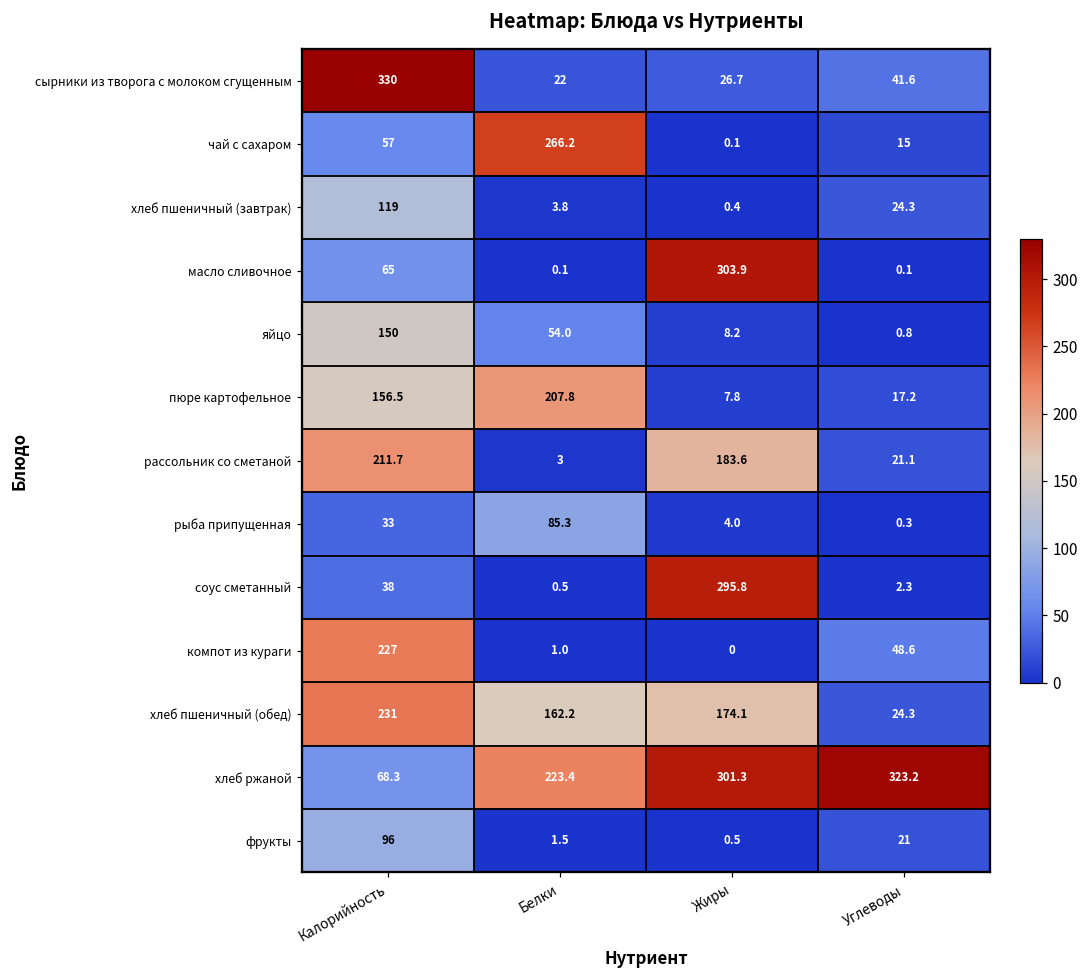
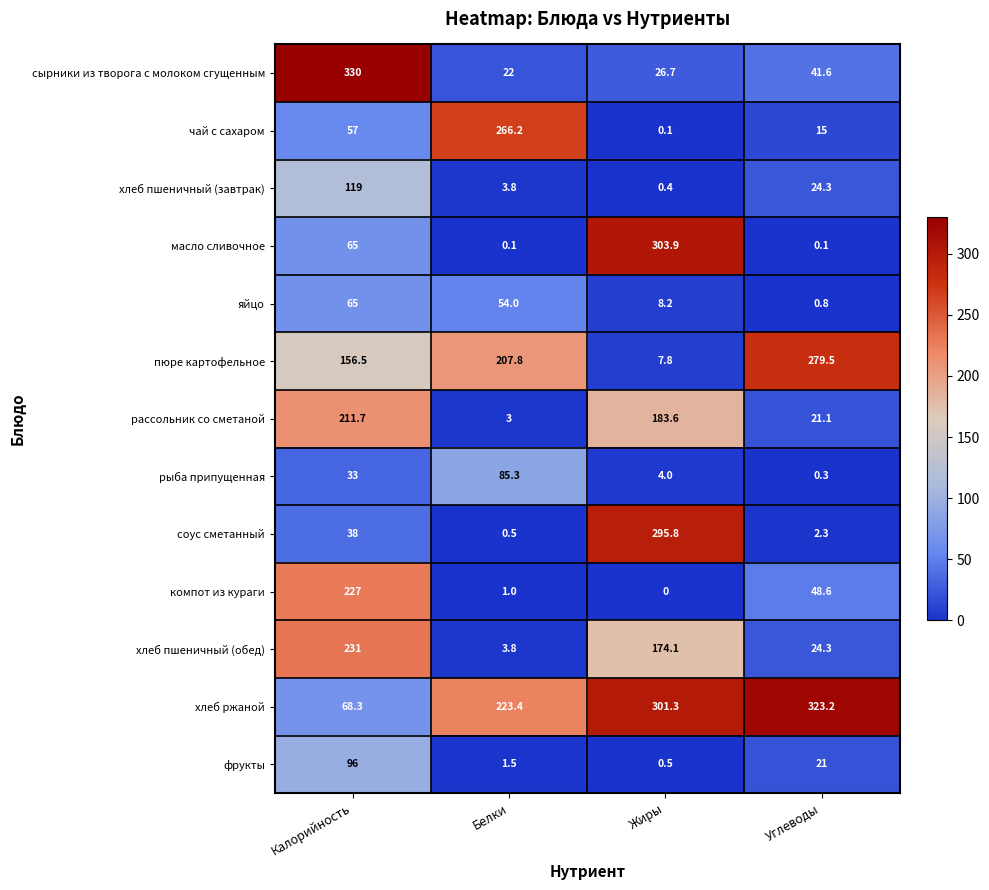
яйцо, Калорийность: 150 -> 65
пюре картофельное, Углеводы: 17.2 -> 279.5
хлеб пшеничный (обед), Белки: 162.2 -> 3.8
